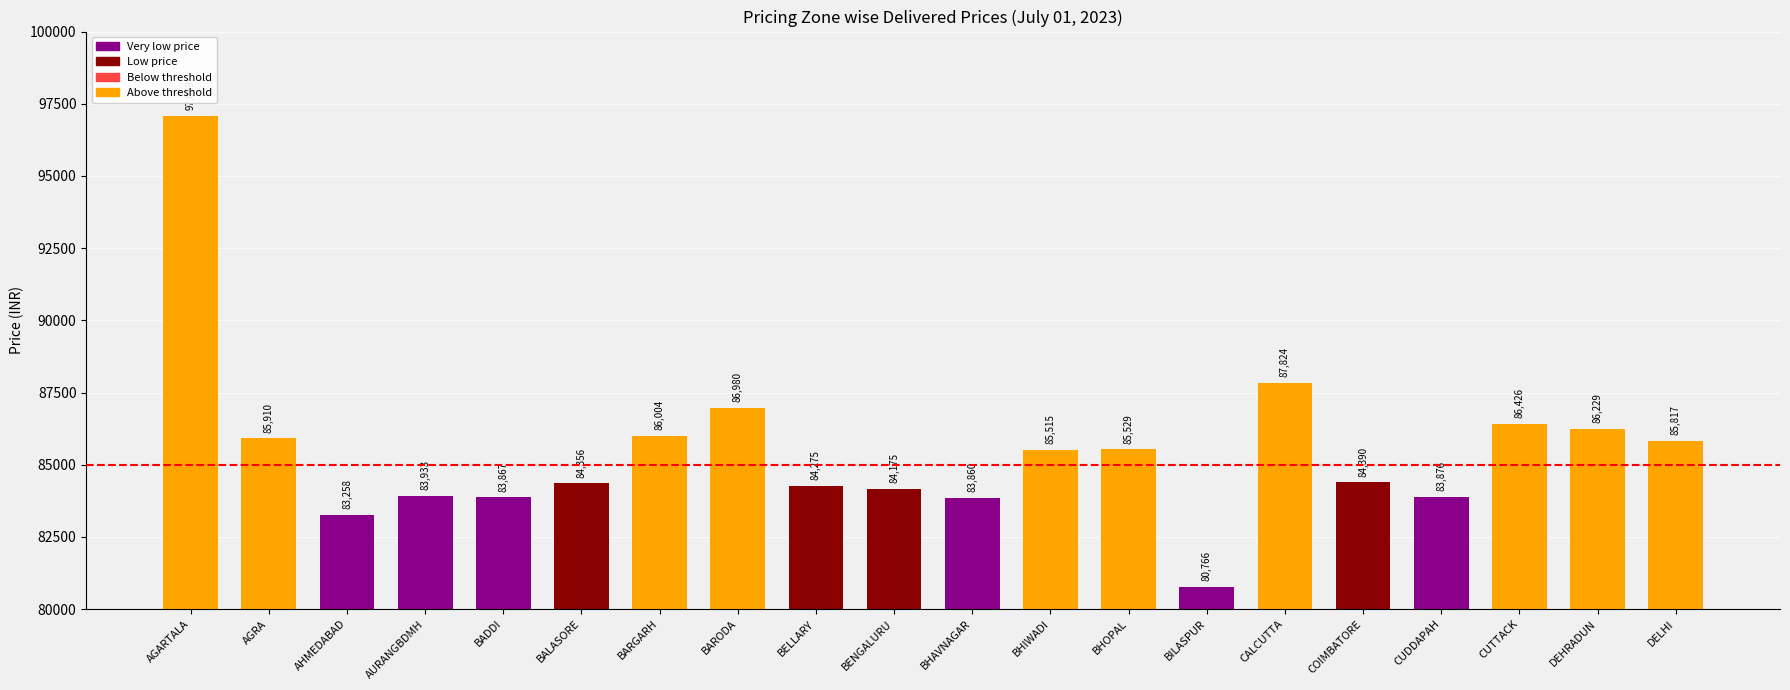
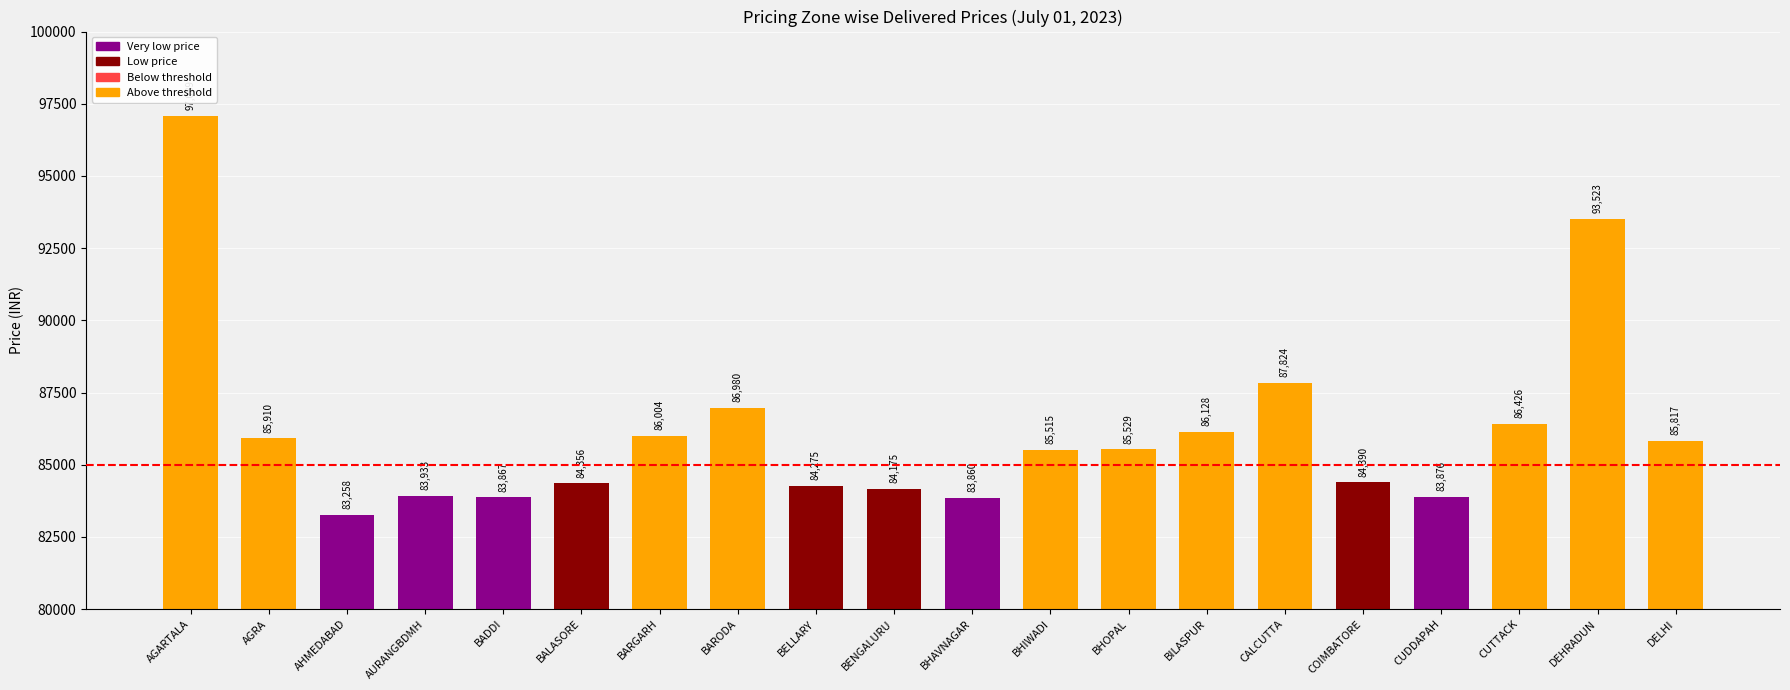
BILASPUR: 80,766 -> 86,128
DEHRADUN: 86,229 -> 93,523
